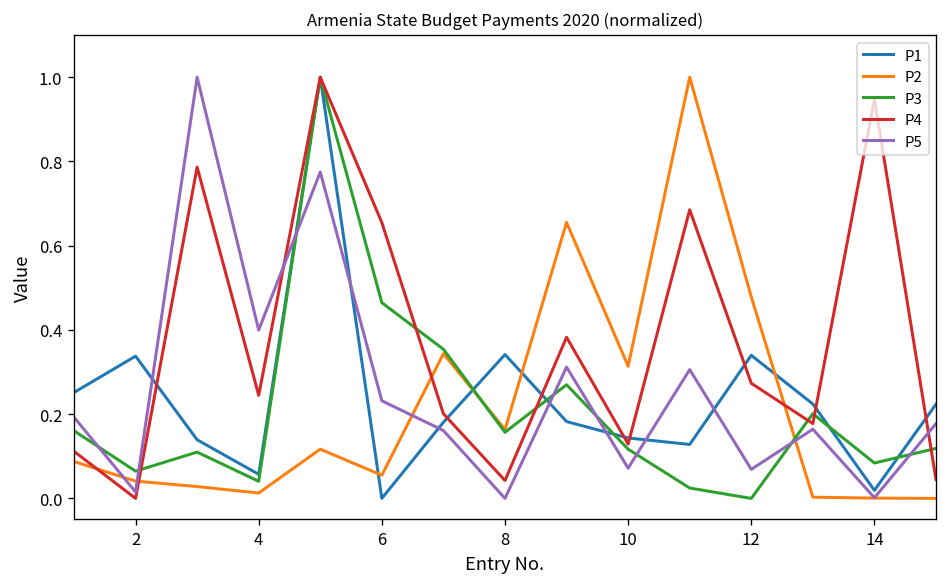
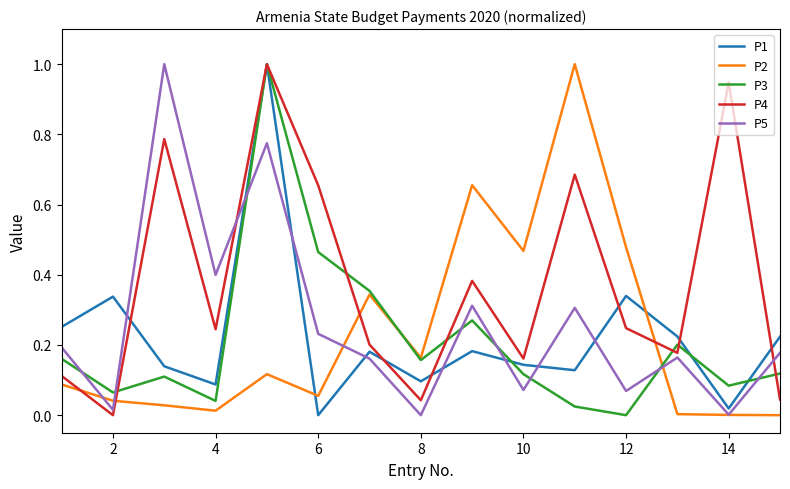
P1, 4: 0.06 -> 0.09
P1, 8: 0.34 -> 0.10
P2, 10: 0.31 -> 0.47
P4, 10: 0.13 -> 0.16
P4, 12: 0.27 -> 0.25
